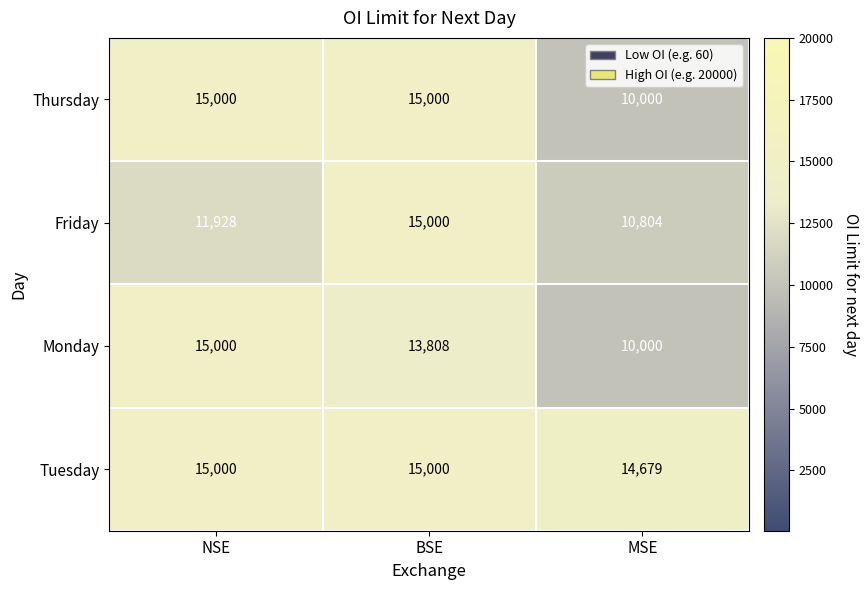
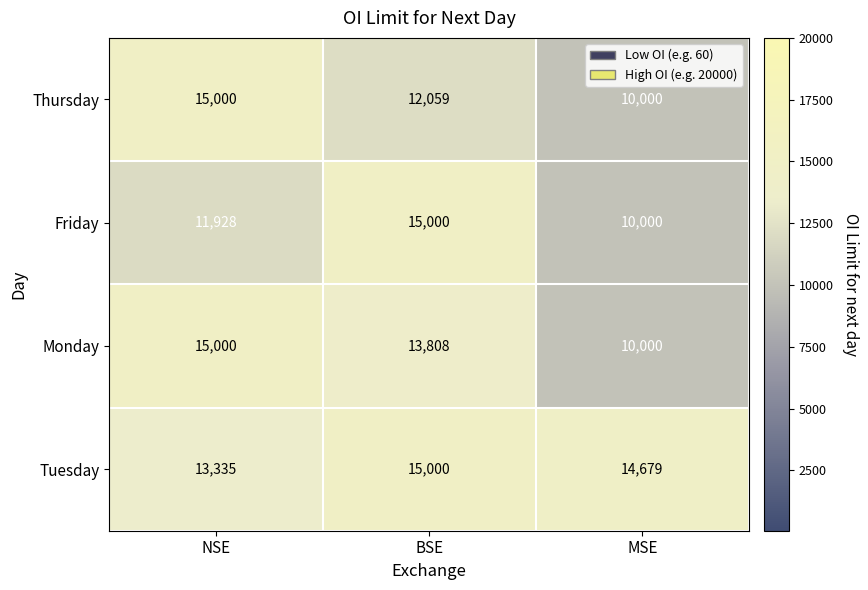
Thursday, BSE: 15,000 -> 12,059
Friday, MSE: 10,804 -> 10,000
Tuesday, NSE: 15,000 -> 13,335
